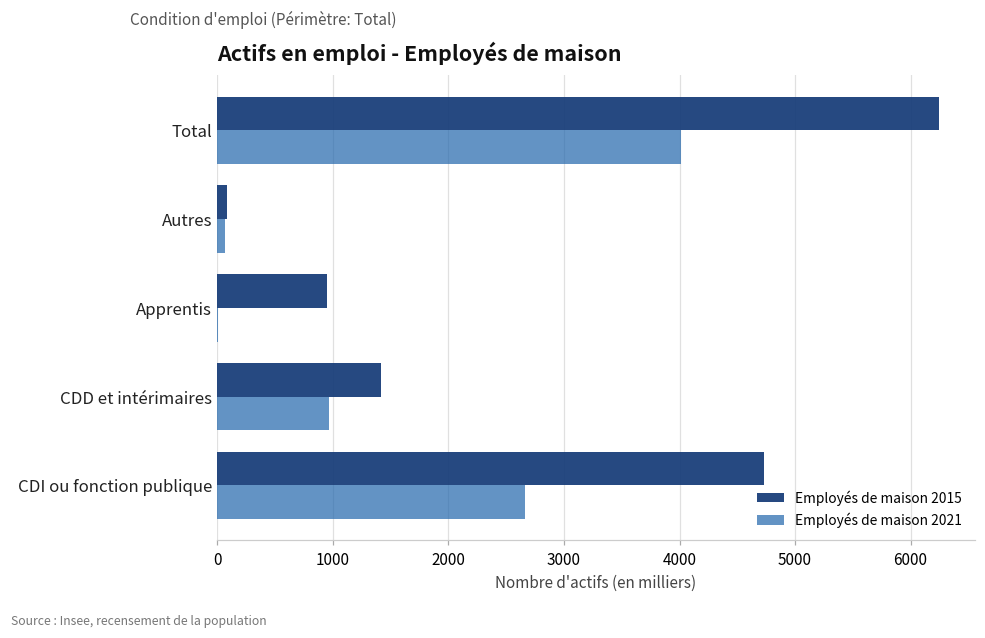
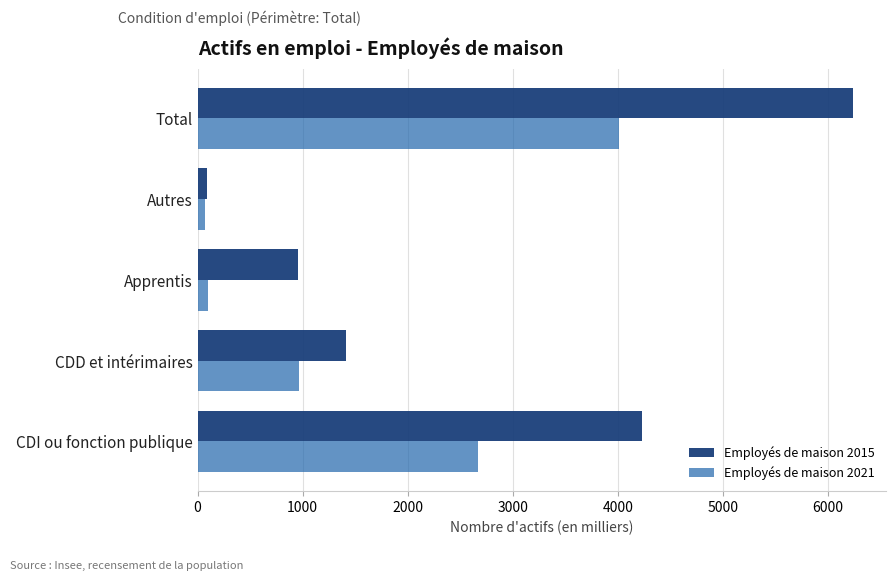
Employés de maison 2021, Apprentis: 10 -> 100
Employés de maison 2015, CDI ou fonction publique: 4730 -> 4230
